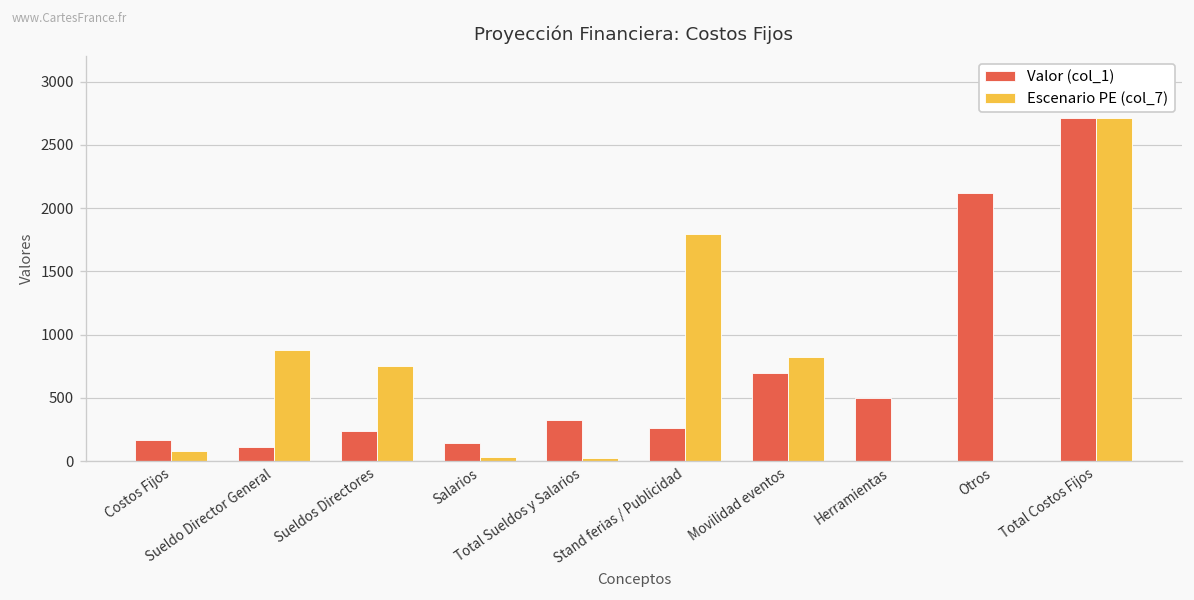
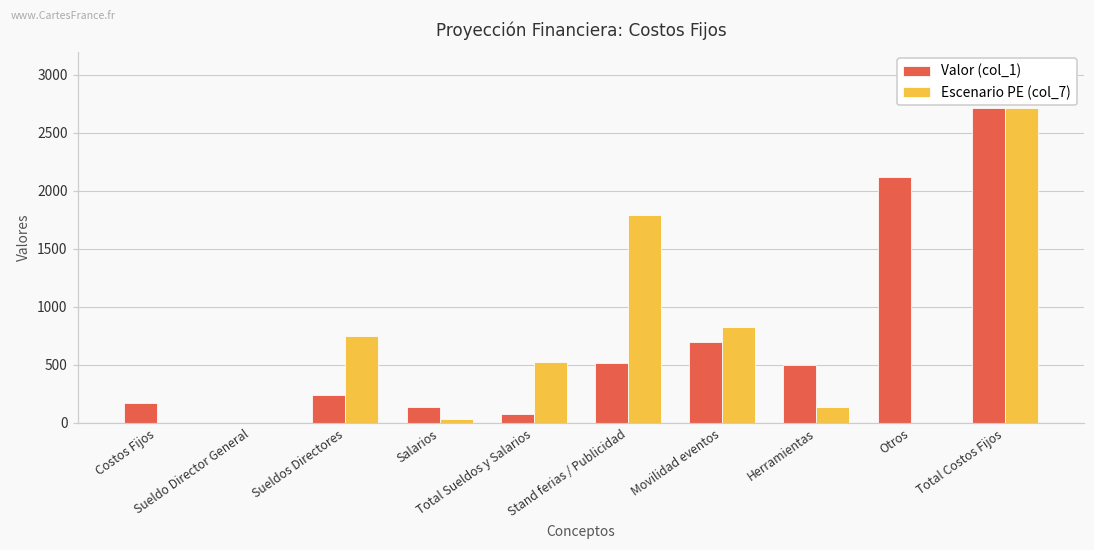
Escenario PE (col_7), Costos Fijos: 80 -> 0
Valor (col_1), Sueldo Director General: 110 -> 0
Escenario PE (col_7), Sueldo Director General: 880 -> 0
Valor (col_1), Total Sueldos y Salarios: 330 -> 70
Escenario PE (col_7), Total Sueldos y Salarios: 30 -> 530
Valor (col_1), Stand ferias / Publicidad: 260 -> 520
Escenario PE (col_7), Herramientas: 0 -> 140
